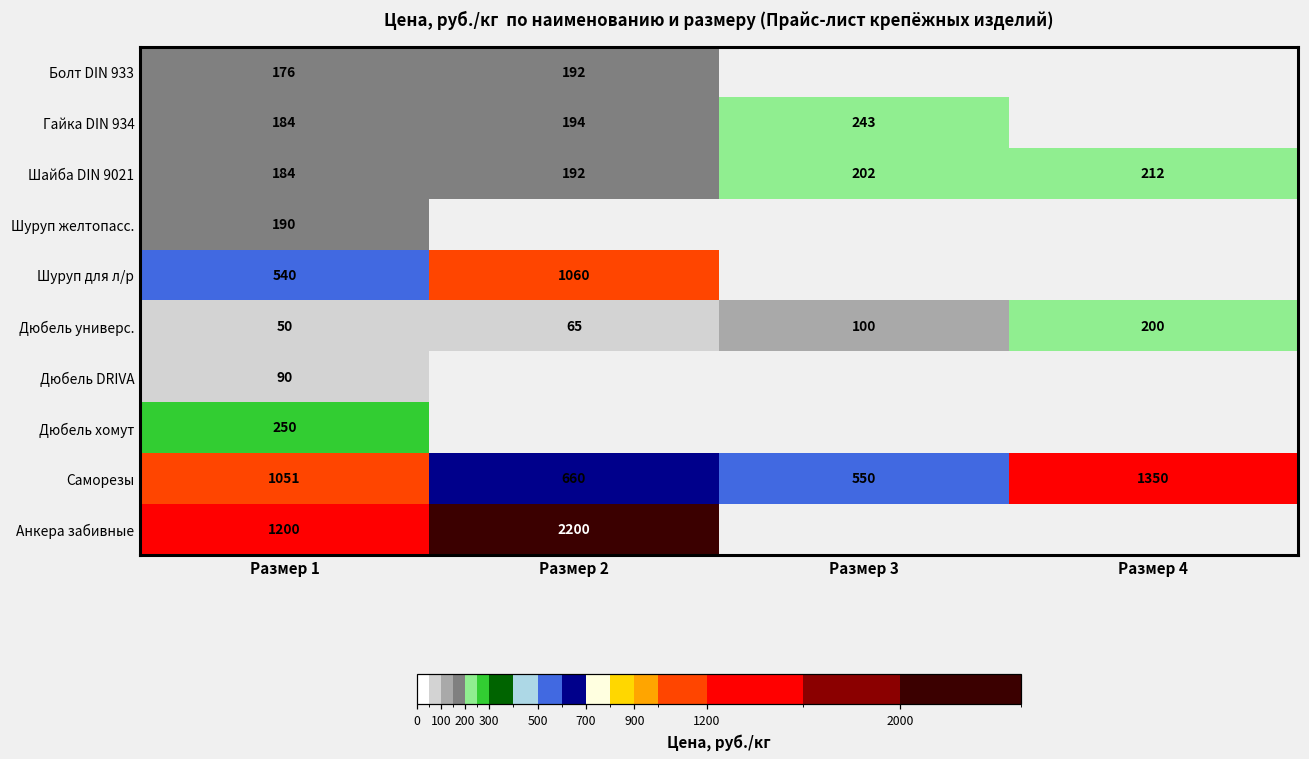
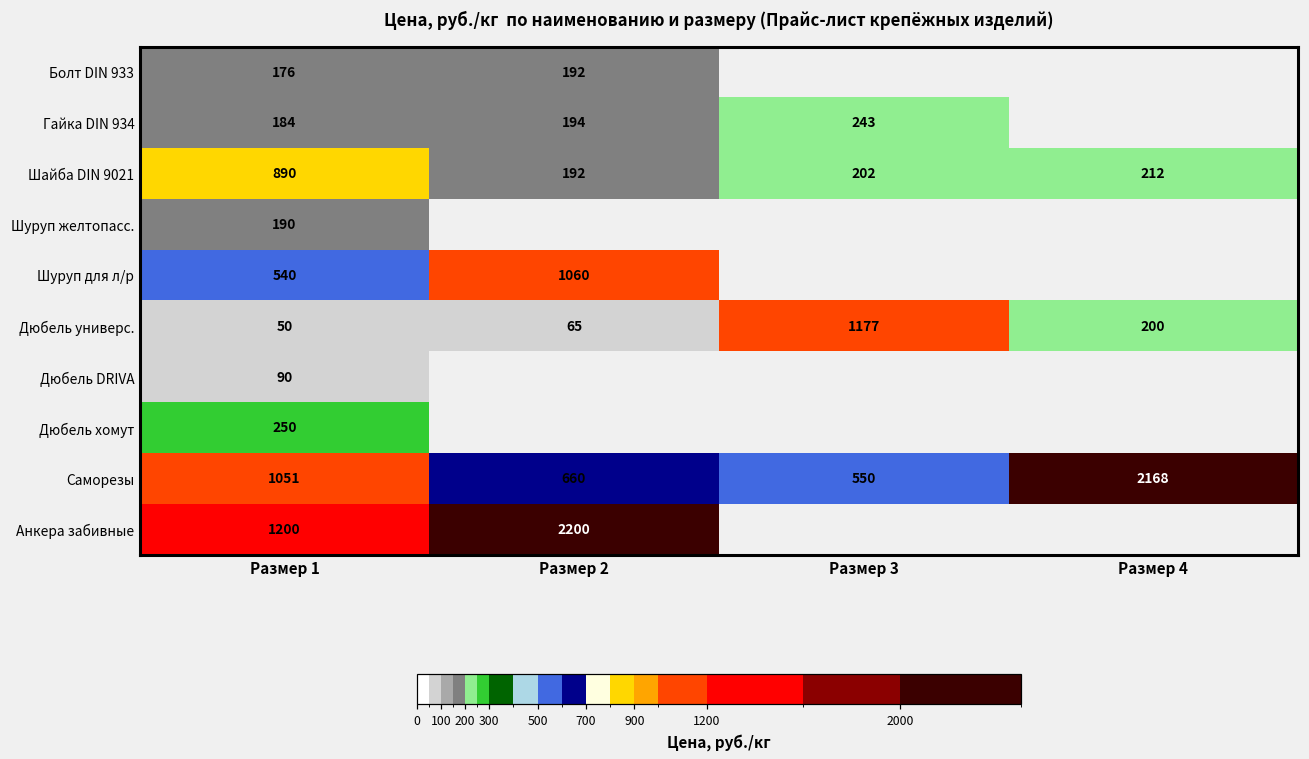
Шайба DIN 9021, Размер 1: 184 -> 890
Дюбель универс., Размер 3: 100 -> 1177
Саморезы, Размер 4: 1350 -> 2168
